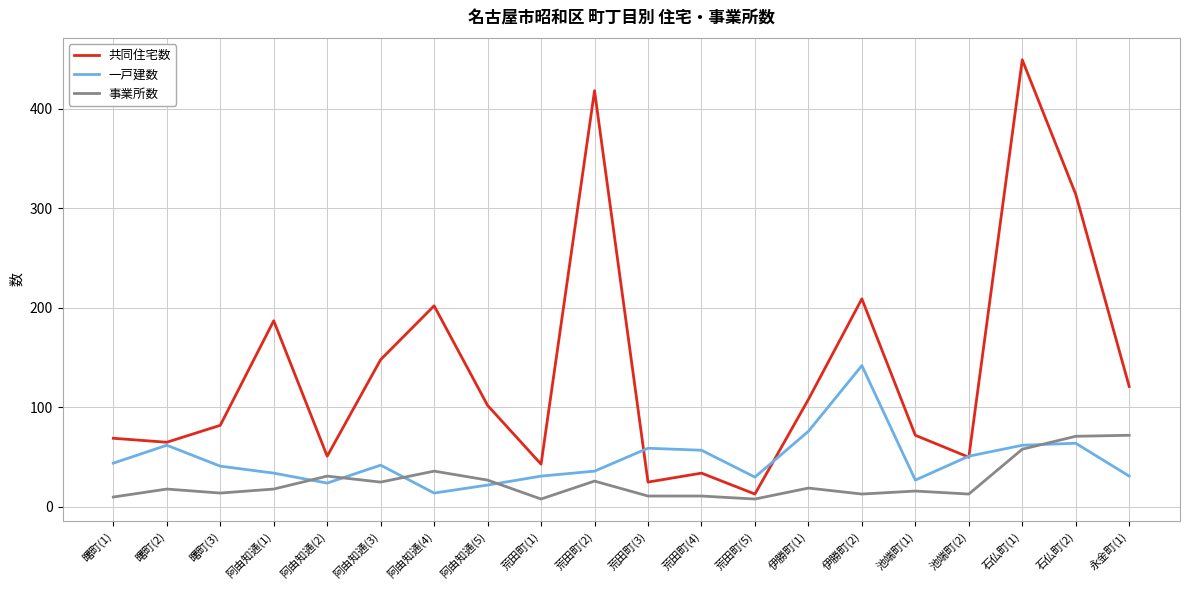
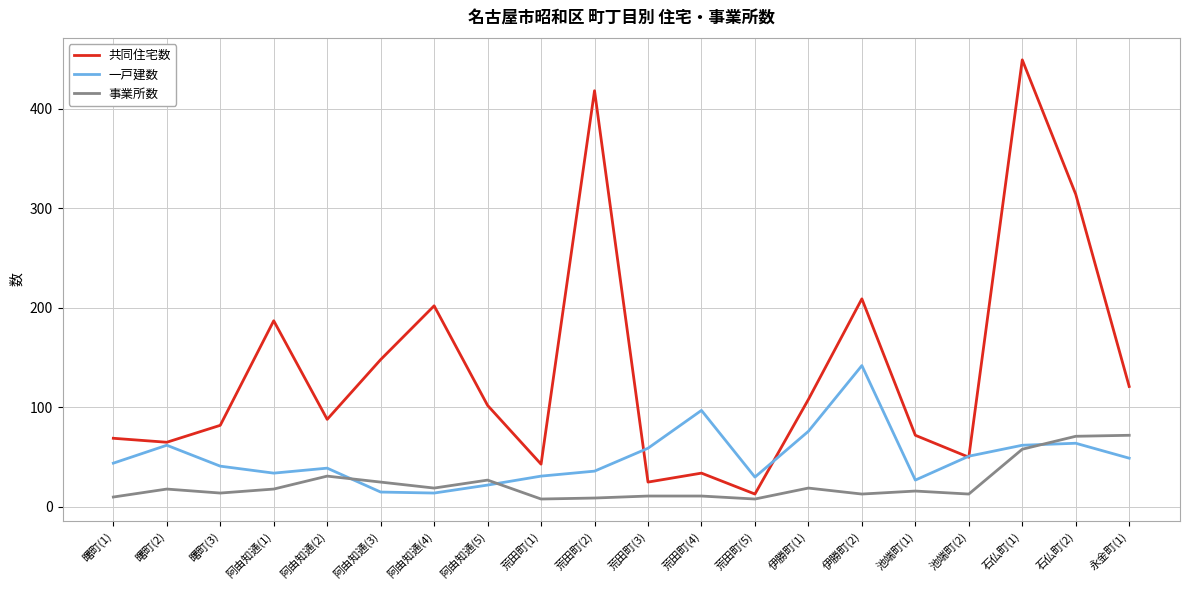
共同住宅数, 阿由知通(2): 50 -> 90
一戸建数, 阿由知通(2): 20 -> 40
一戸建数, 阿由知通(3): 40 -> 20
事業所数, 阿由知通(4): 40 -> 20
事業所数, 荒田町(2): 30 -> 10
一戸建数, 荒田町(4): 60 -> 100
一戸建数, 永金町(1): 30 -> 50
